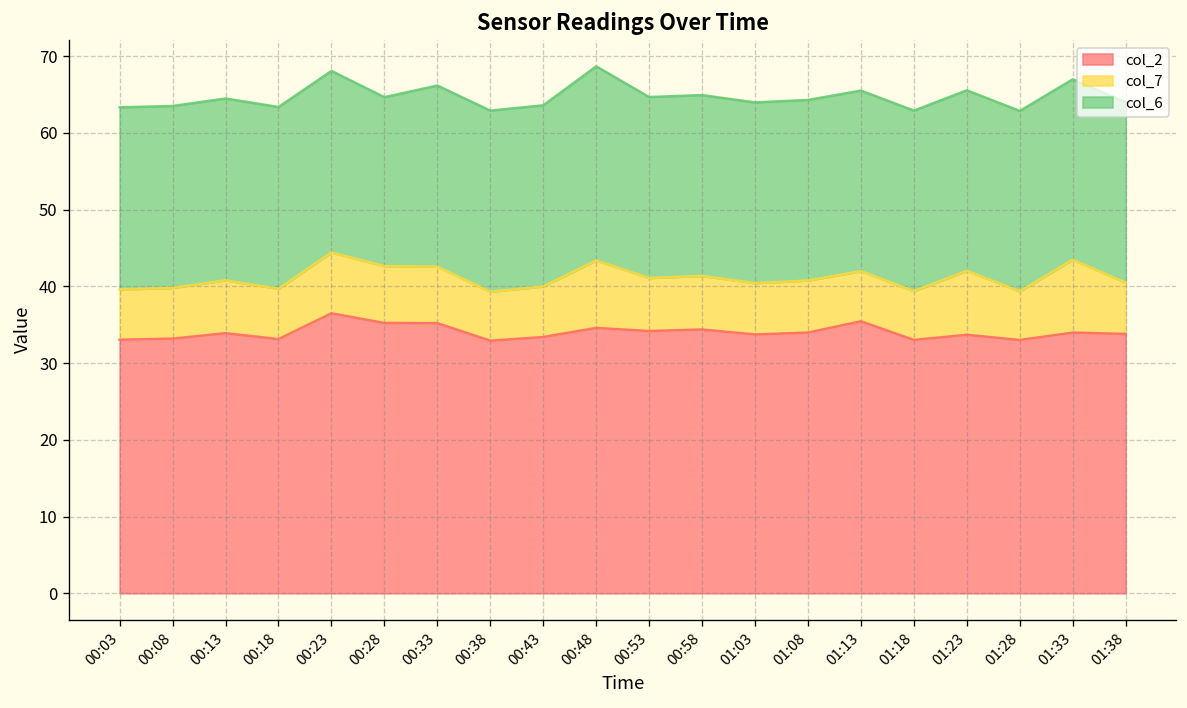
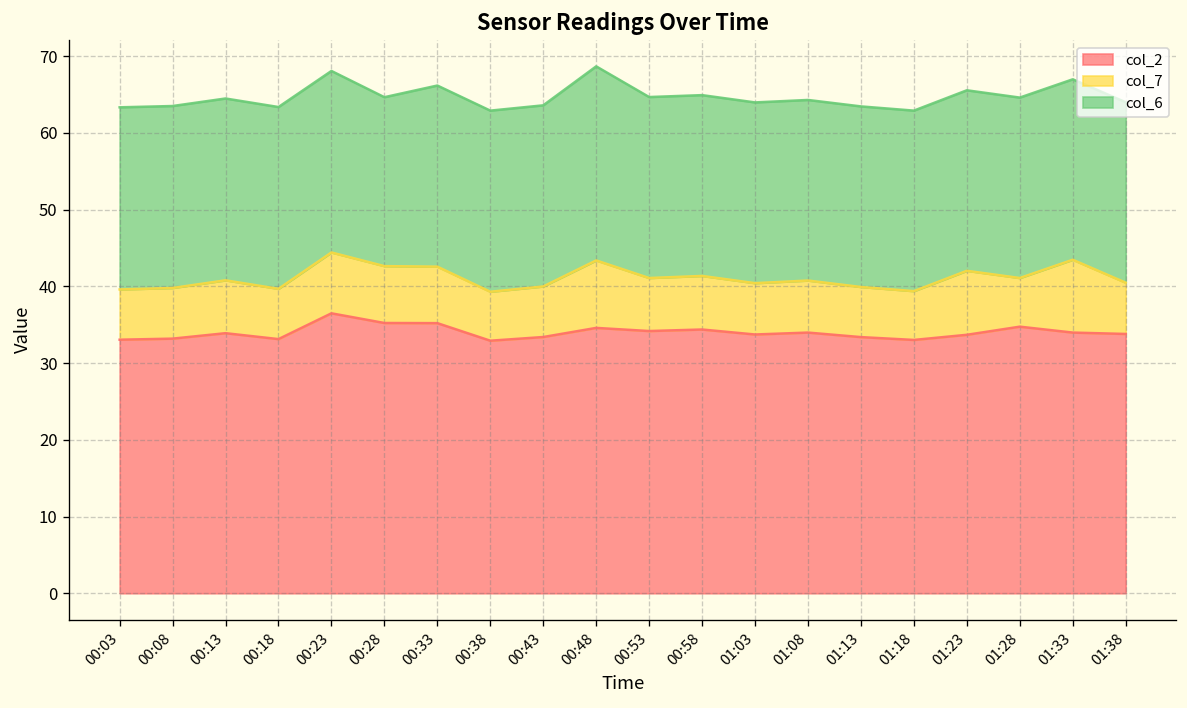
col_2, 01:13: 35 -> 33
col_2, 01:28: 33 -> 35
